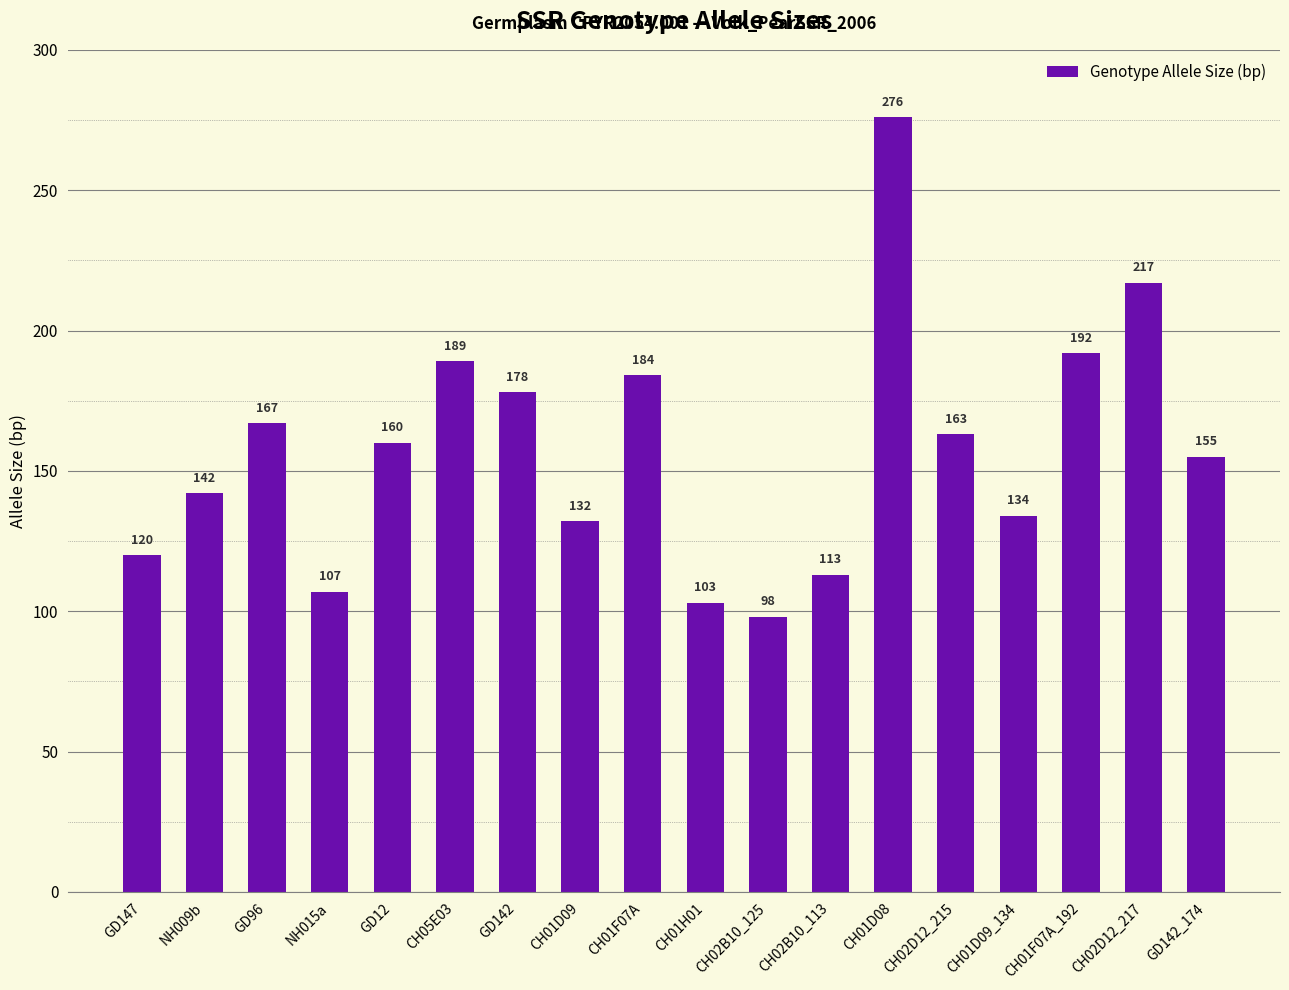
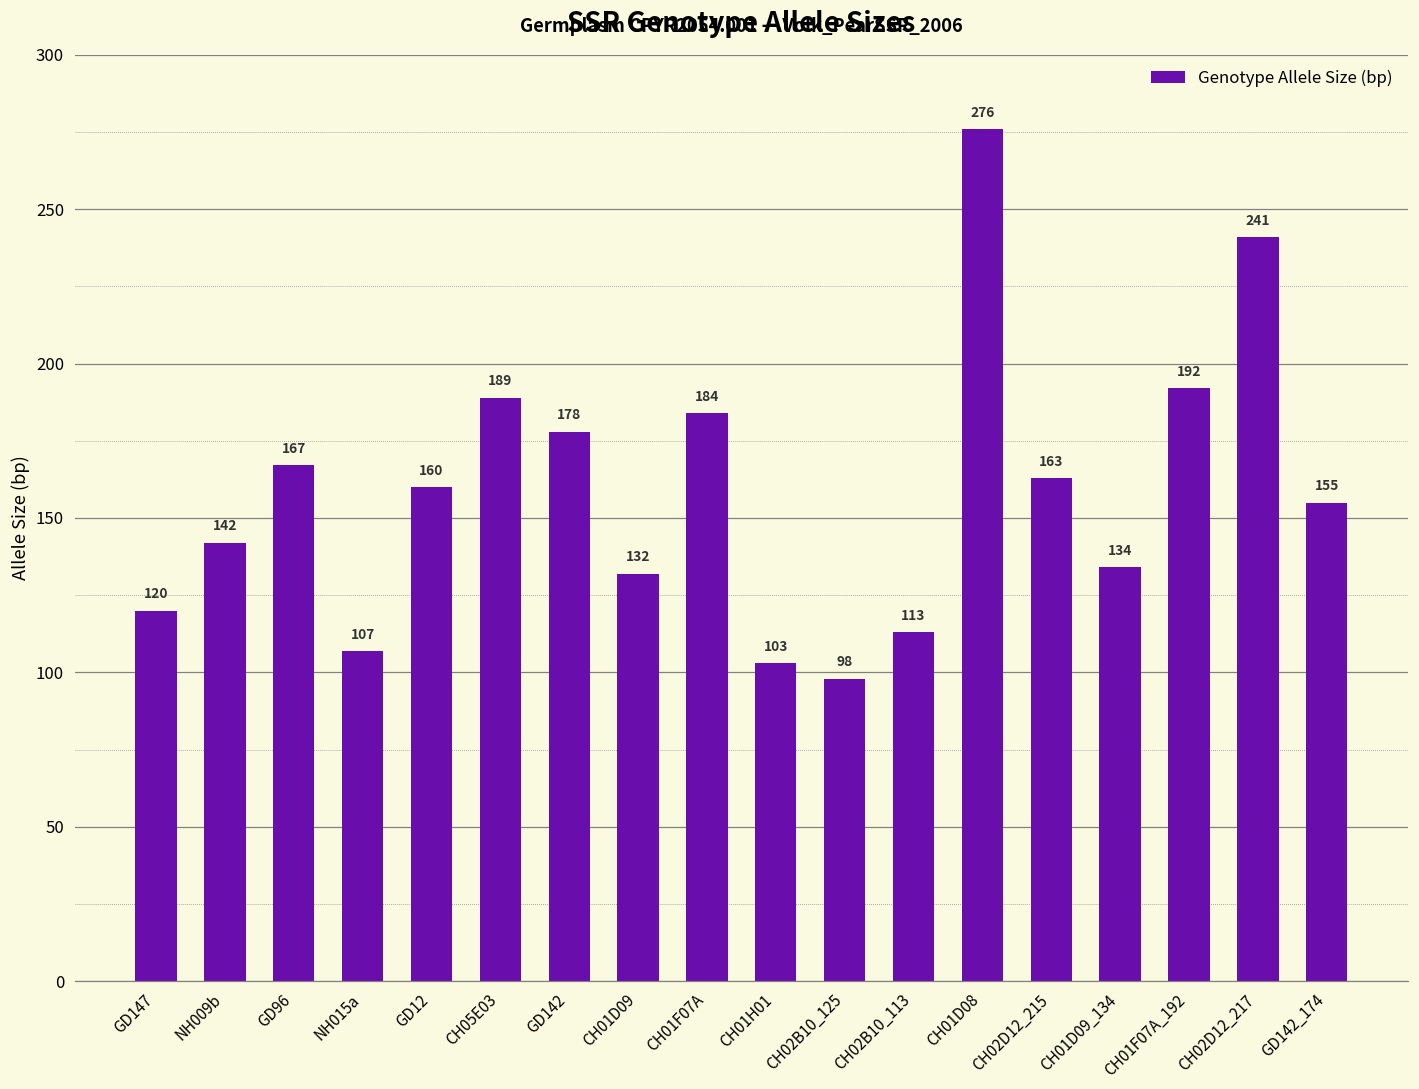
CH02D12_217: 217 -> 241
